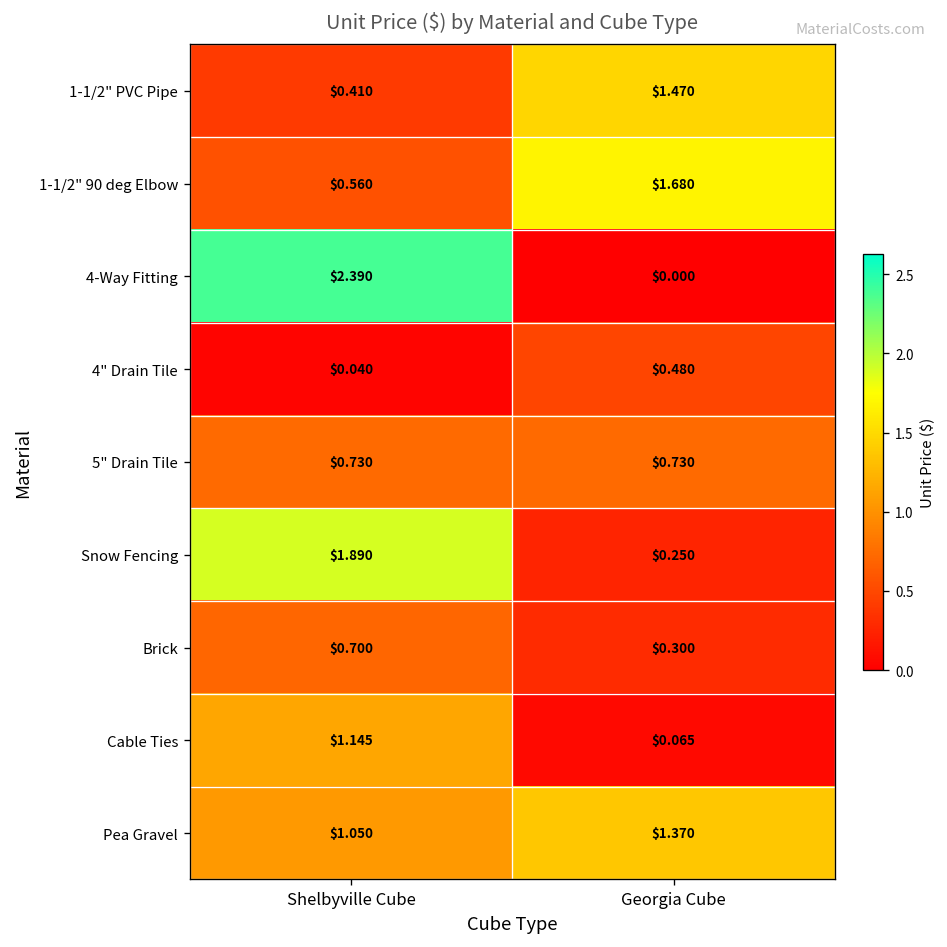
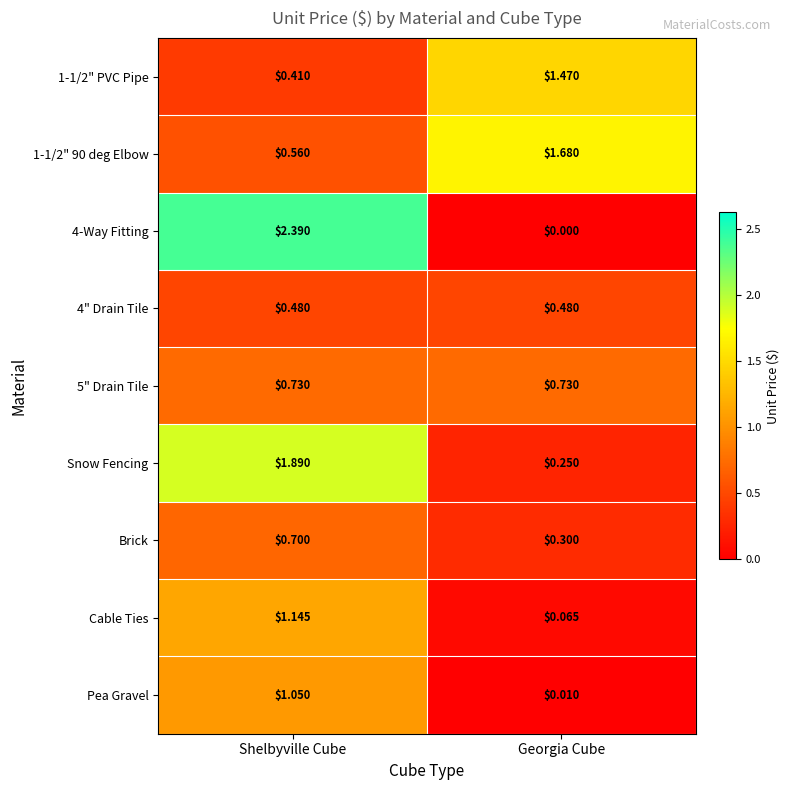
4" Drain Tile, Shelbyville Cube: $0.040 -> $0.480
Pea Gravel, Georgia Cube: $1.370 -> $0.010
